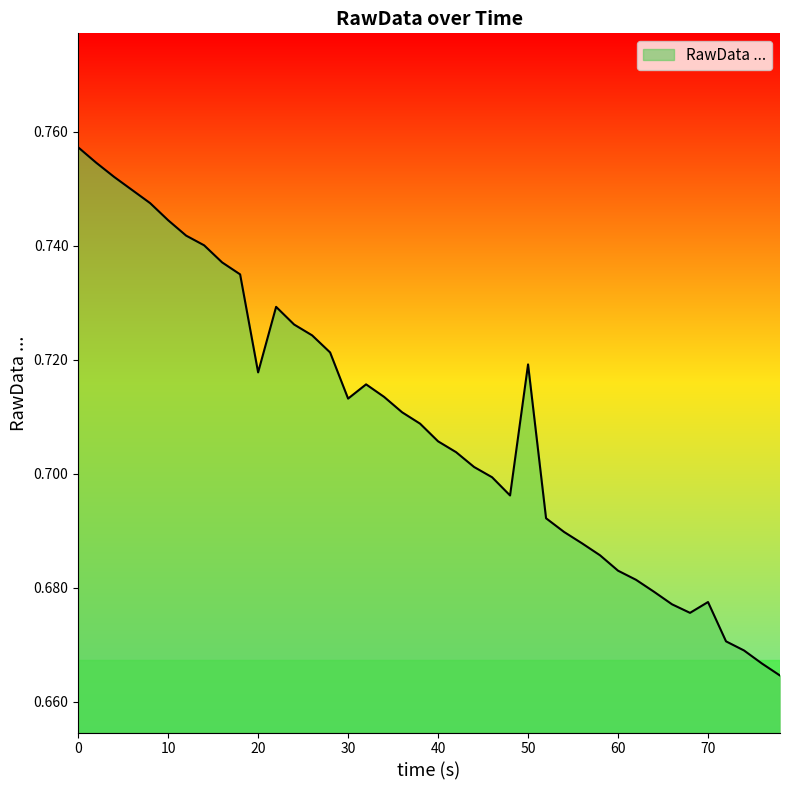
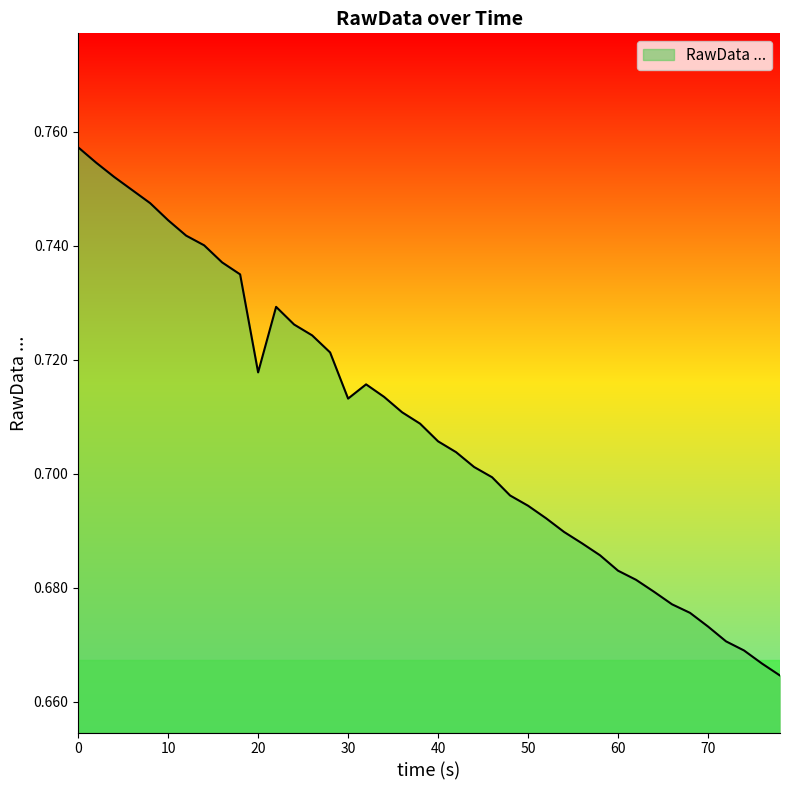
50: 0.719 -> 0.694
70: 0.678 -> 0.673
